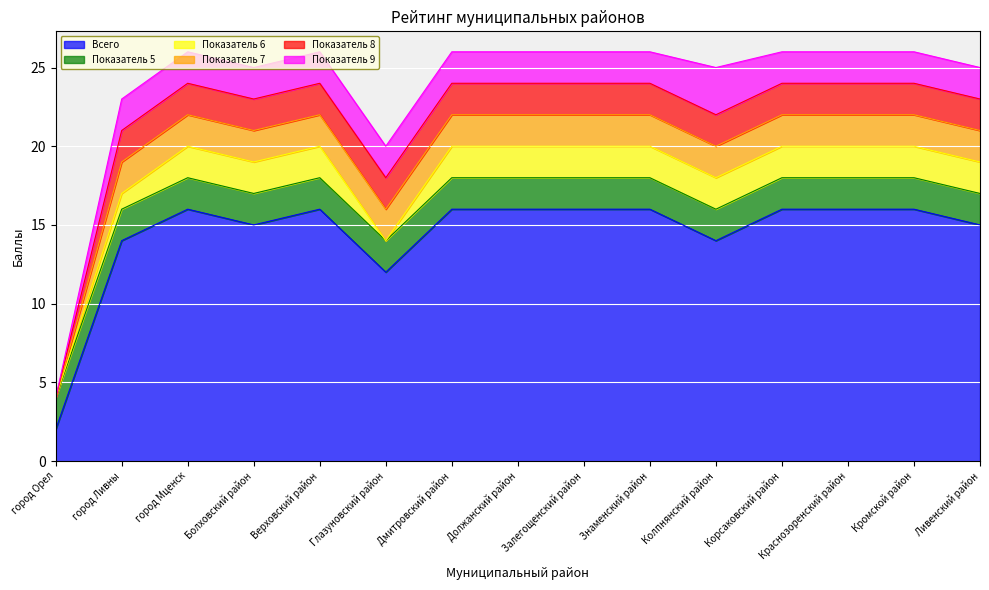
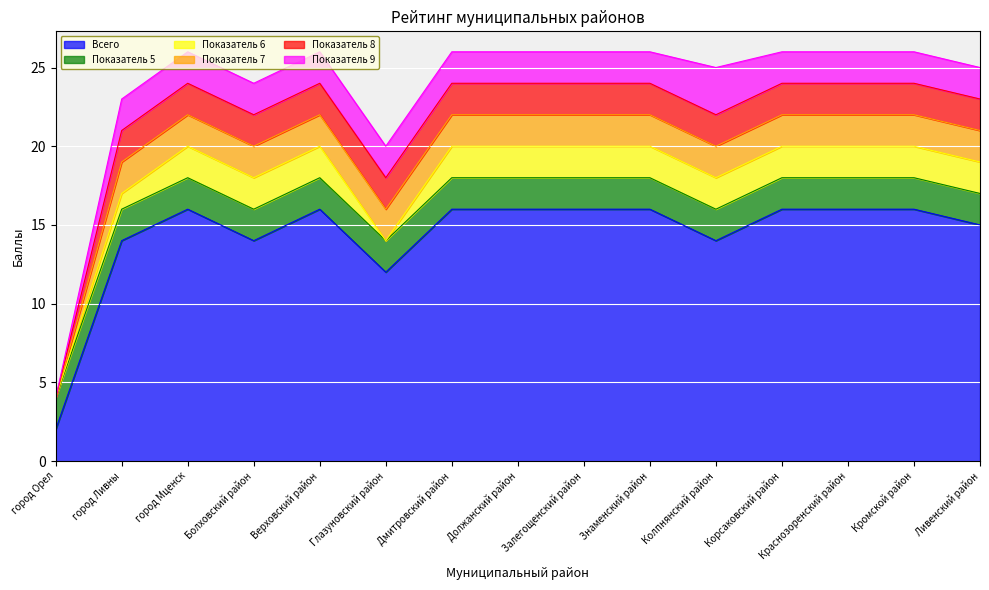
Всего, Болховский район: 15 -> 14
